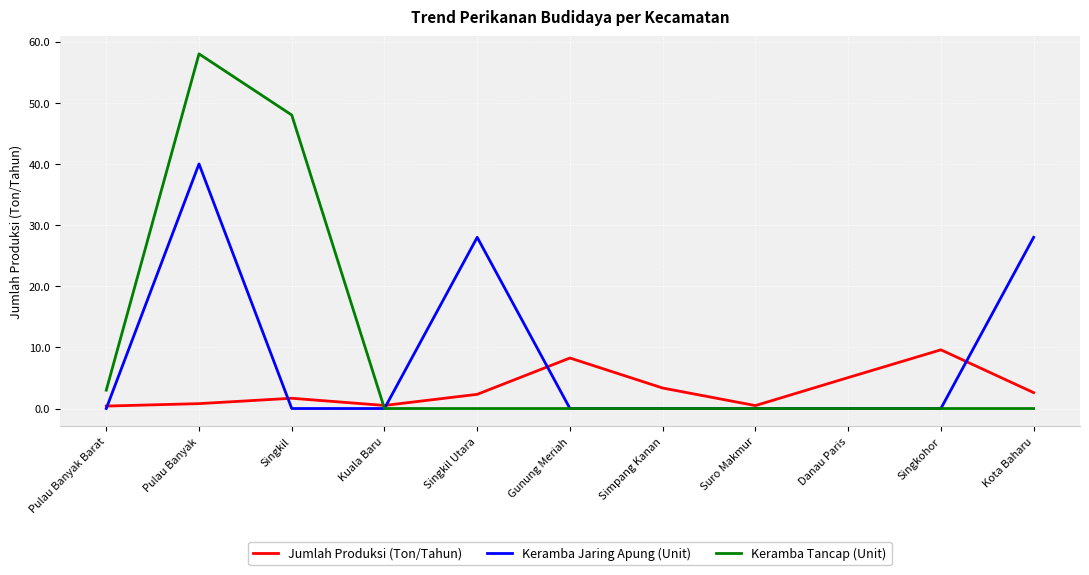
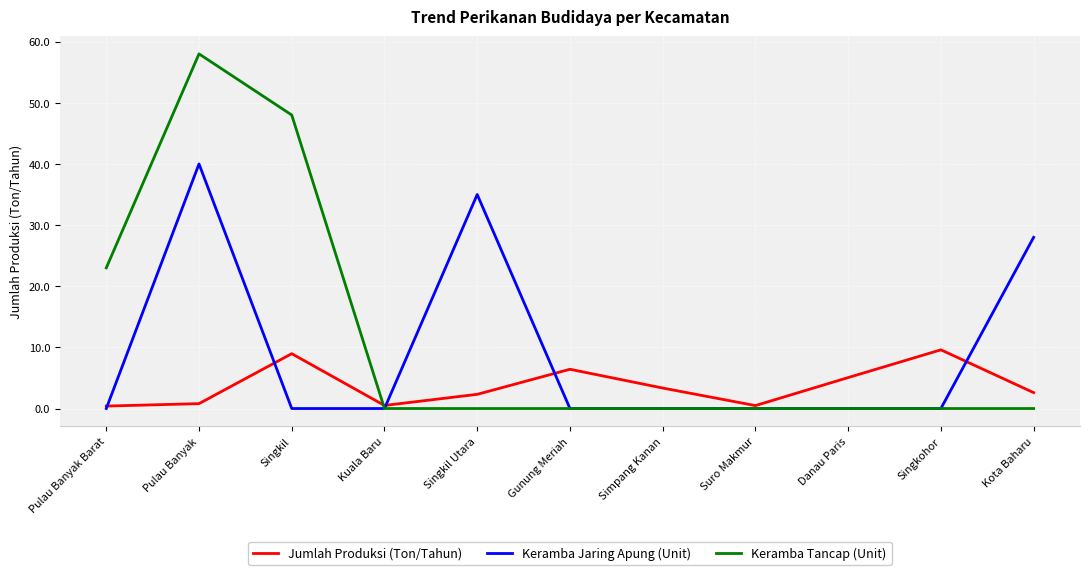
Keramba Tancap (Unit), Pulau Banyak Barat: 3 -> 23
Jumlah Produksi (Ton/Tahun), Singkil: 2 -> 9
Keramba Jaring Apung (Unit), Singkil Utara: 28 -> 35
Jumlah Produksi (Ton/Tahun), Gunung Meriah: 8 -> 6
